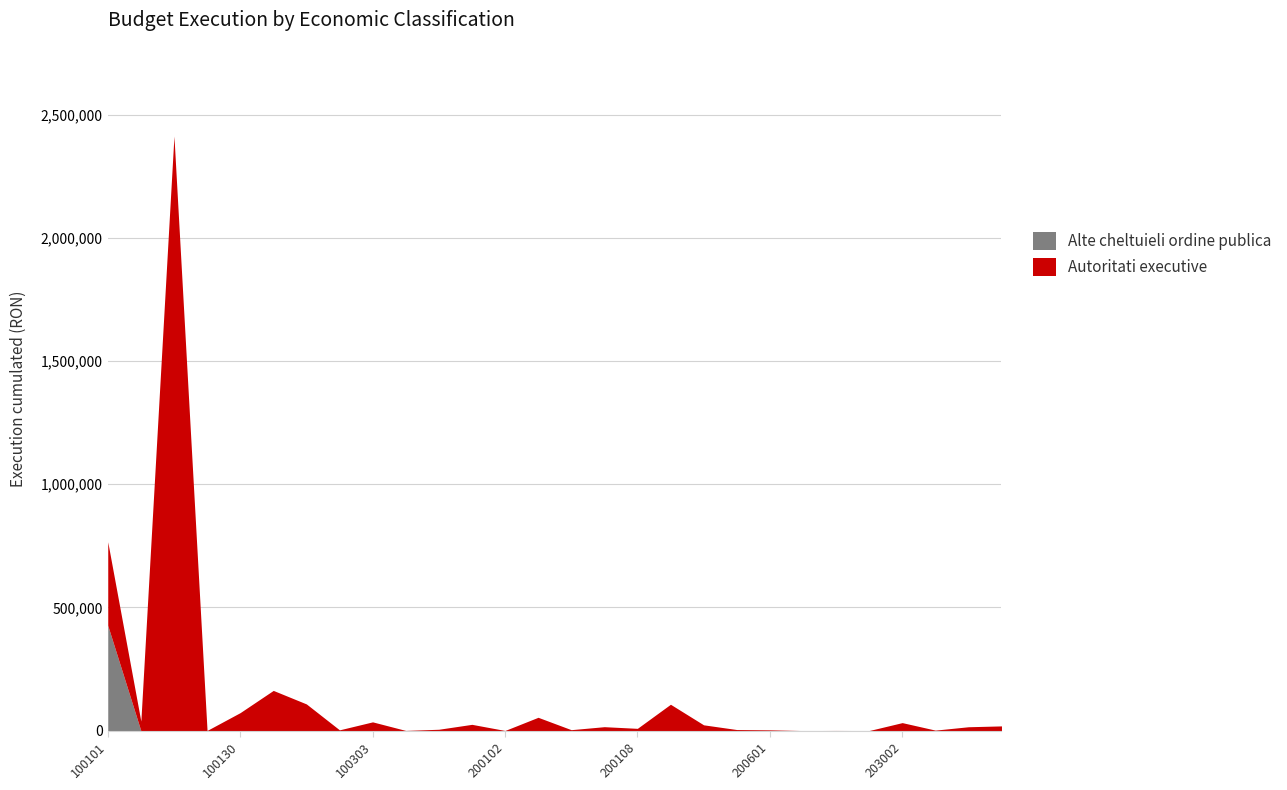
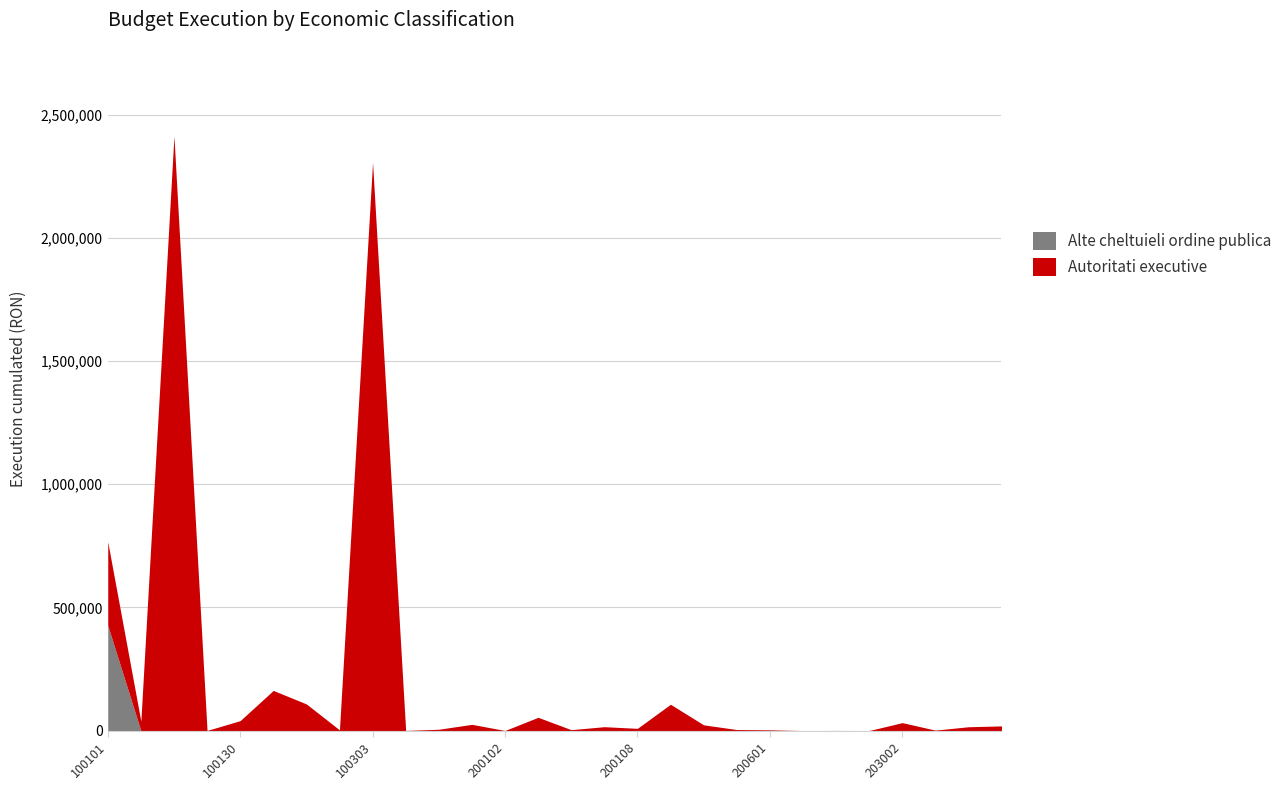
Autoritati executive, 100130: 70,000 -> 40,000
Autoritati executive, 100303: 40,000 -> 2,310,000
